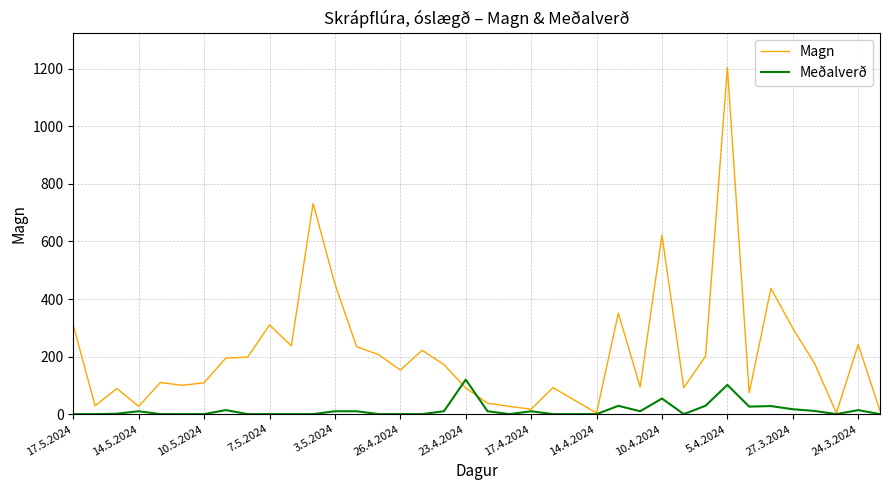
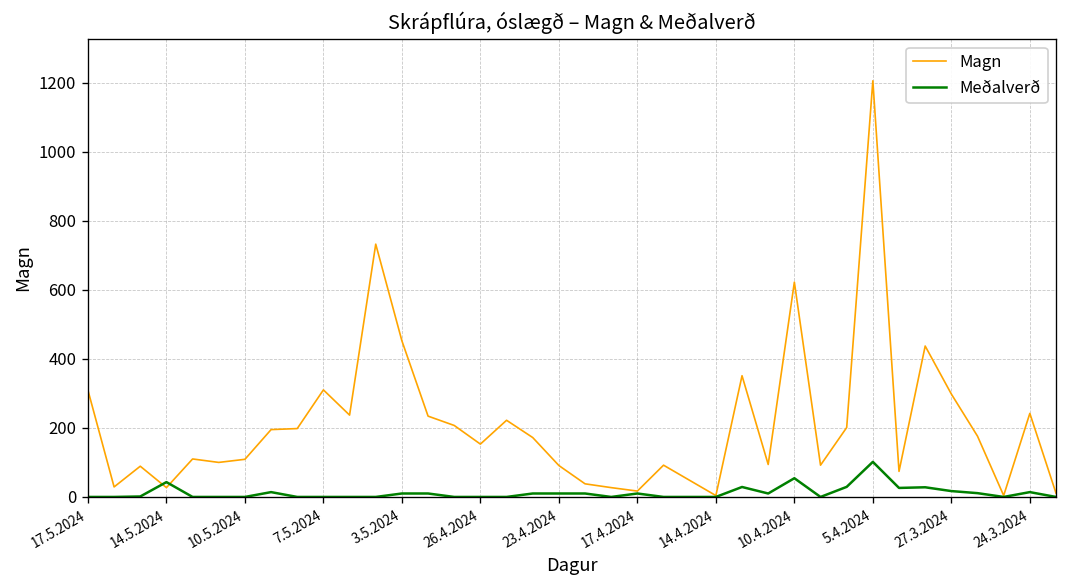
Meðalverð, 14.5.2024: 10 -> 40
Meðalverð, 23.4.2024: 120 -> 10
